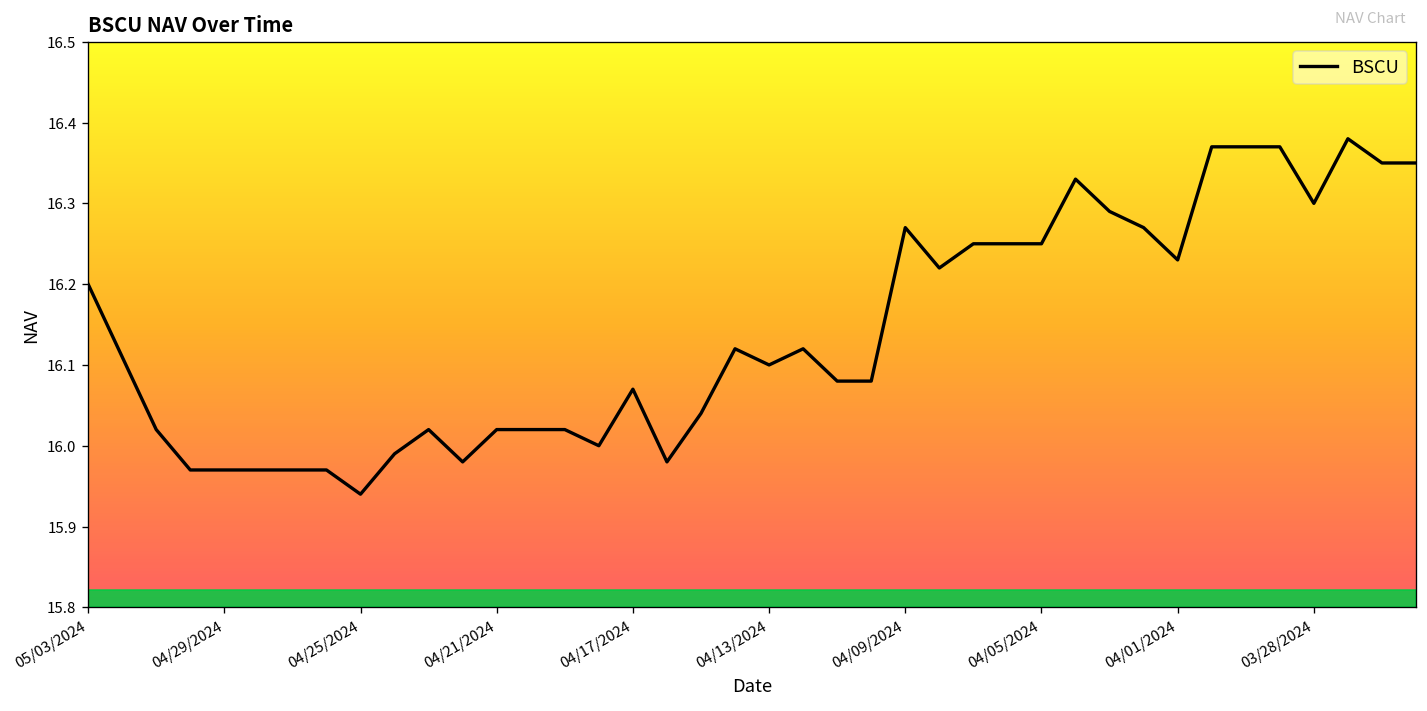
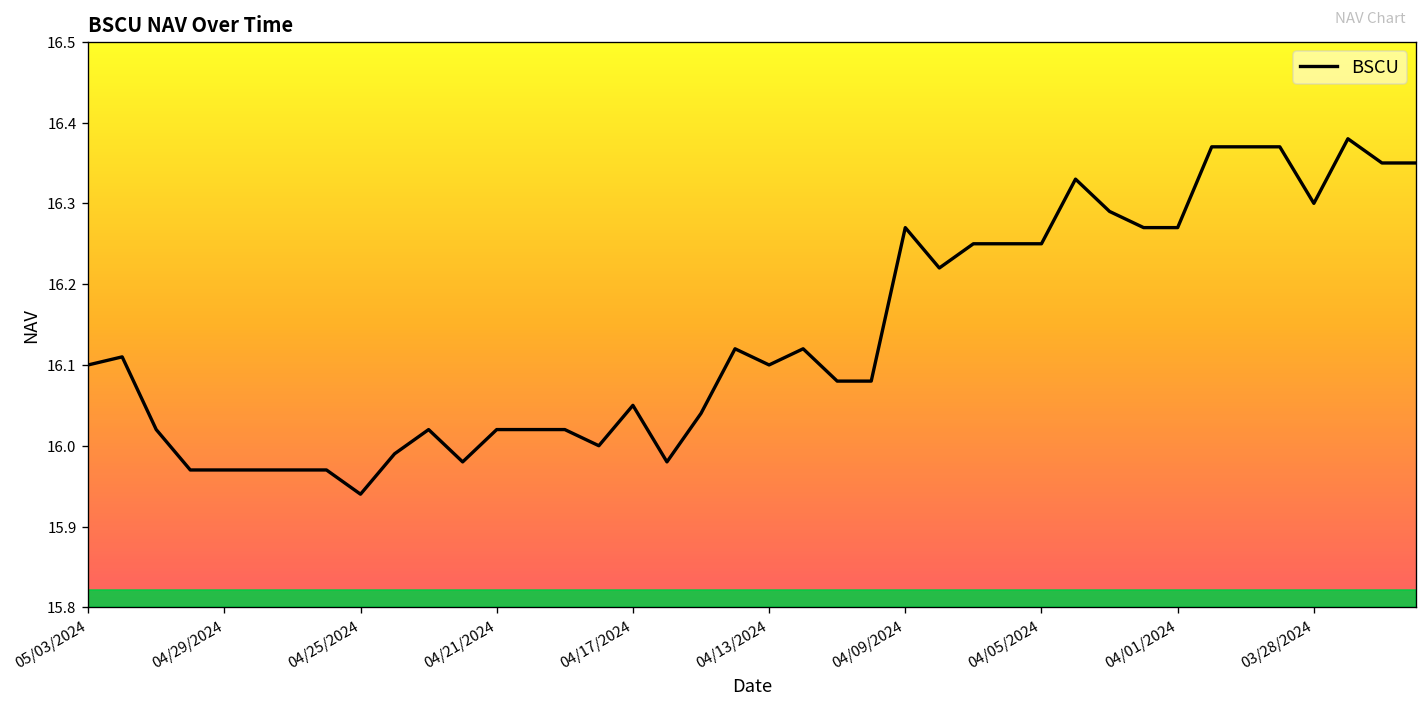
05/03/2024: 16.2 -> 16.1
04/17/2024: 16.07 -> 16.05
04/01/2024: 16.23 -> 16.27
